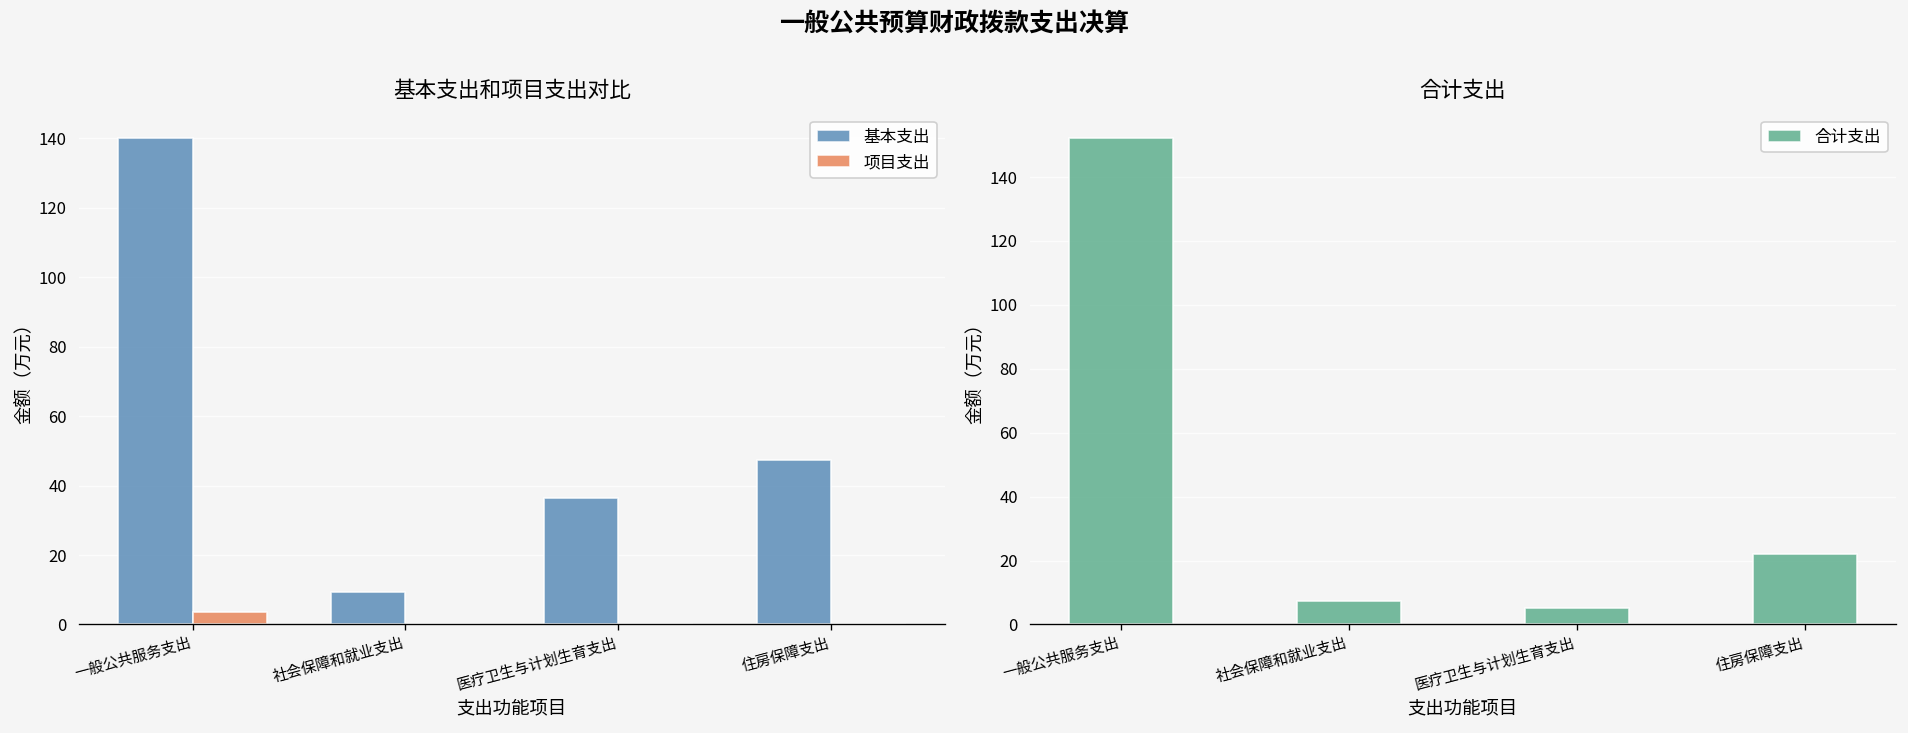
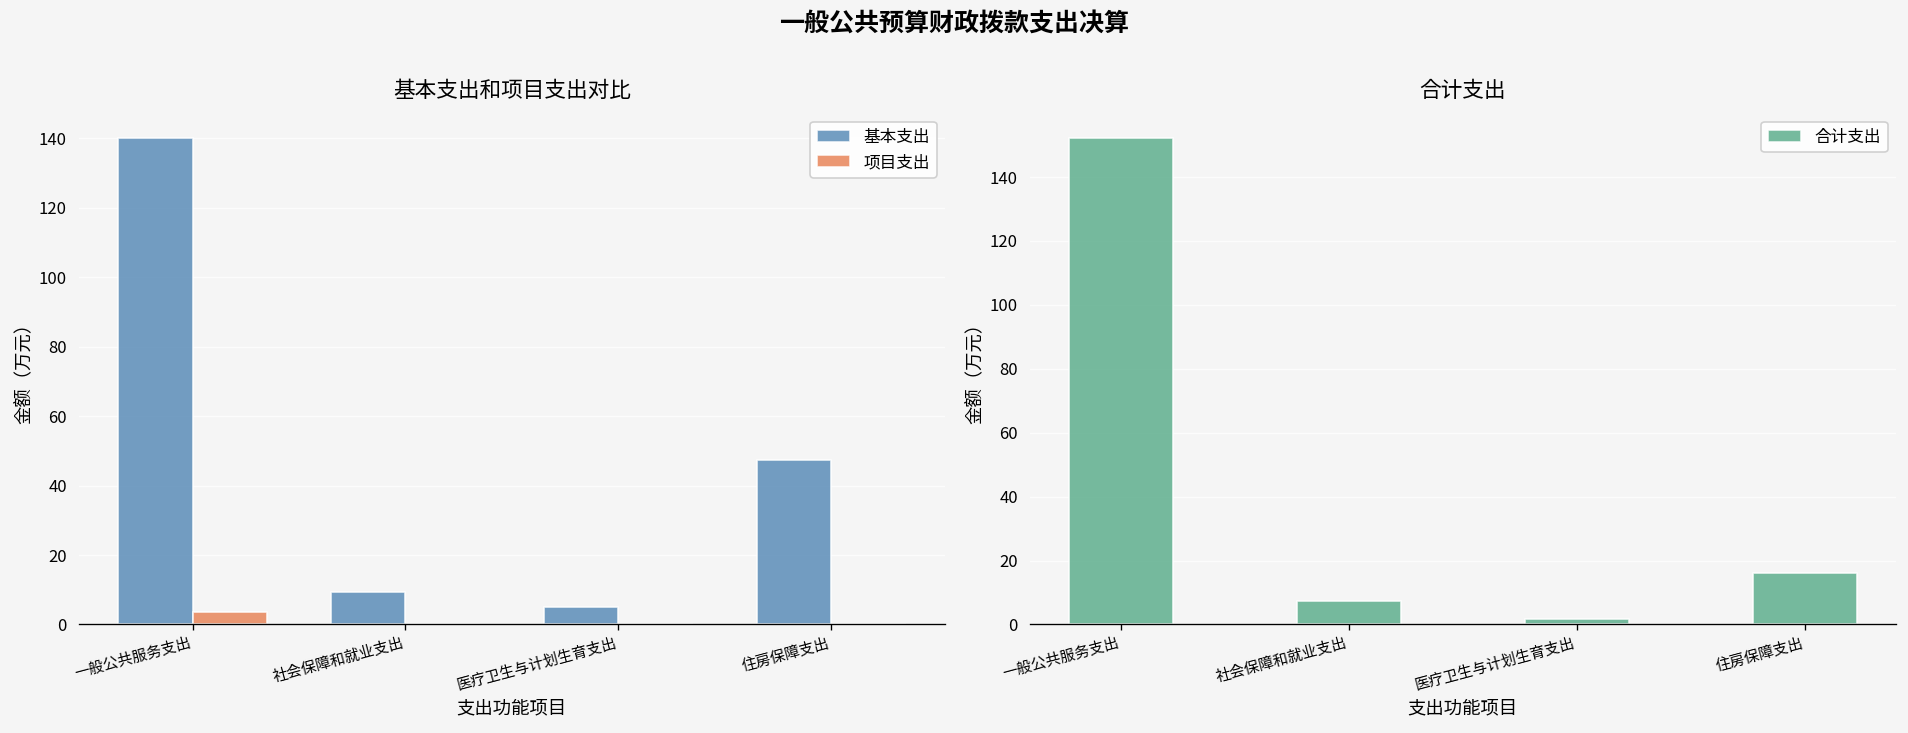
基本支出和项目支出对比, 基本支出, 医疗卫生与计划生育支出: 36 -> 5
合计支出, 医疗卫生与计划生育支出: 5 -> 2
合计支出, 住房保障支出: 22 -> 16
